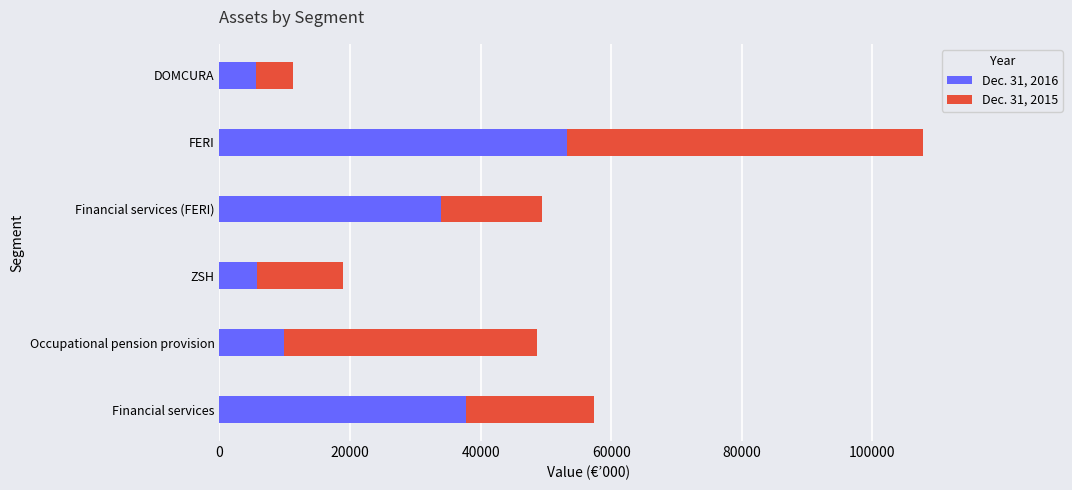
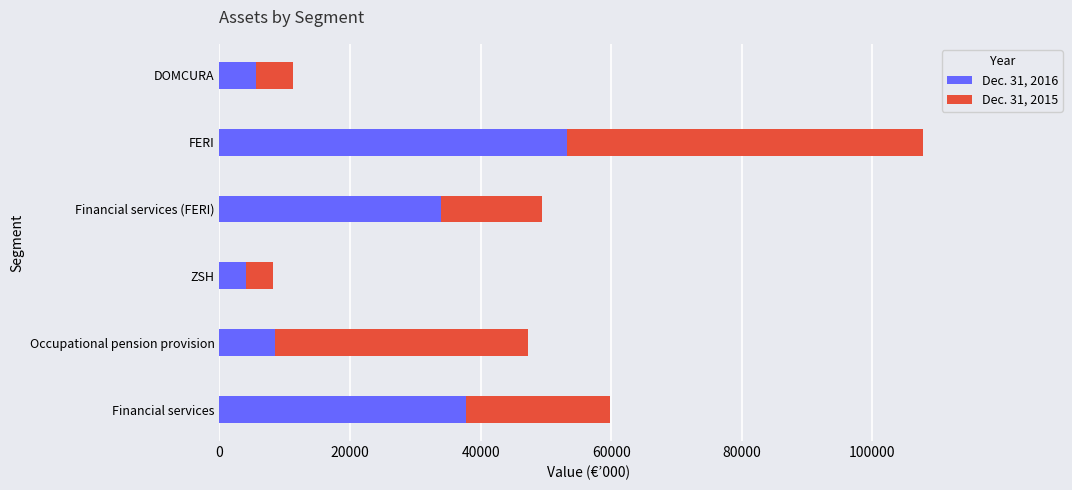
Dec. 31, 2016, ZSH: 6000 -> 4000
Dec. 31, 2015, ZSH: 13000 -> 4000
Dec. 31, 2016, Occupational pension provision: 10000 -> 9000
Dec. 31, 2015, Financial services: 20000 -> 22000
